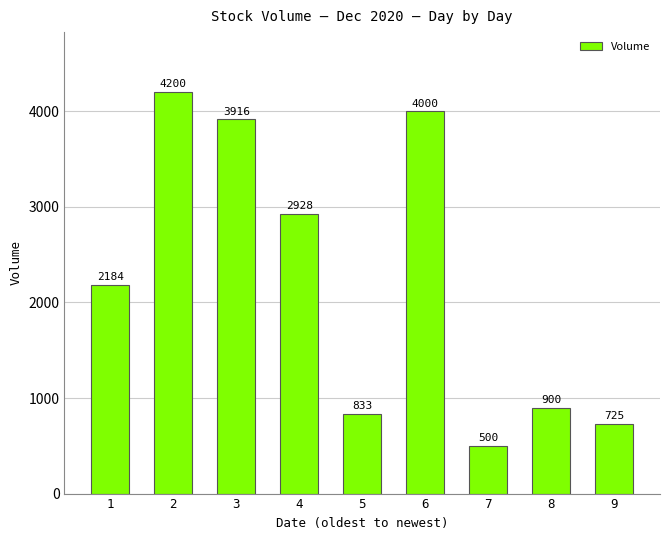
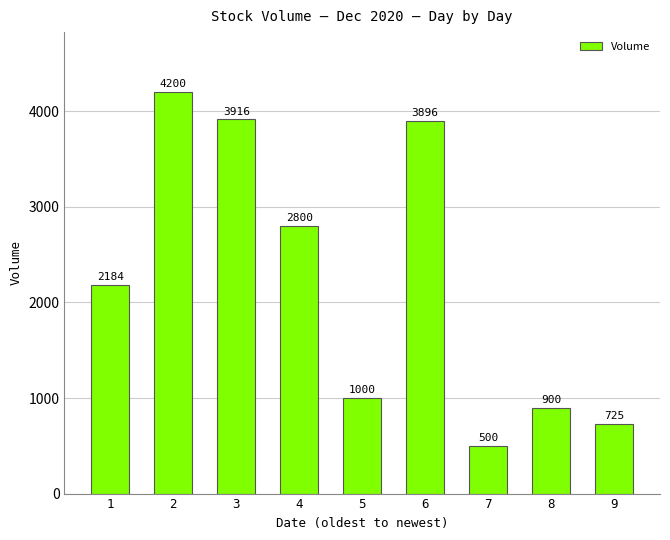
4: 2928 -> 2800
5: 833 -> 1000
6: 4000 -> 3896
